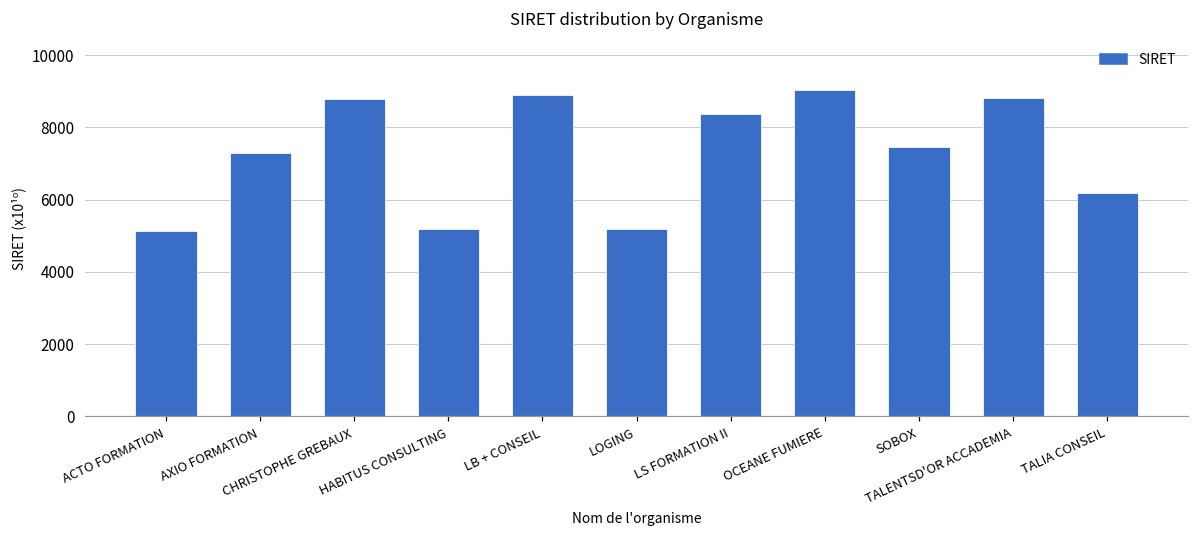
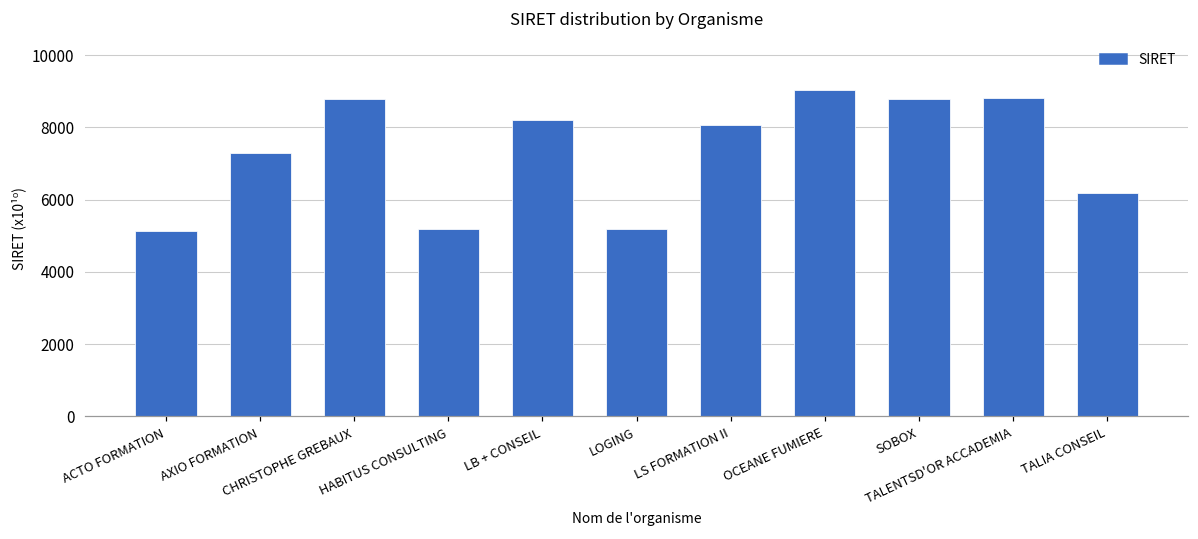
LB + CONSEIL: 8900 -> 8200
LS FORMATION II: 8400 -> 8100
SOBOX: 7500 -> 8800
